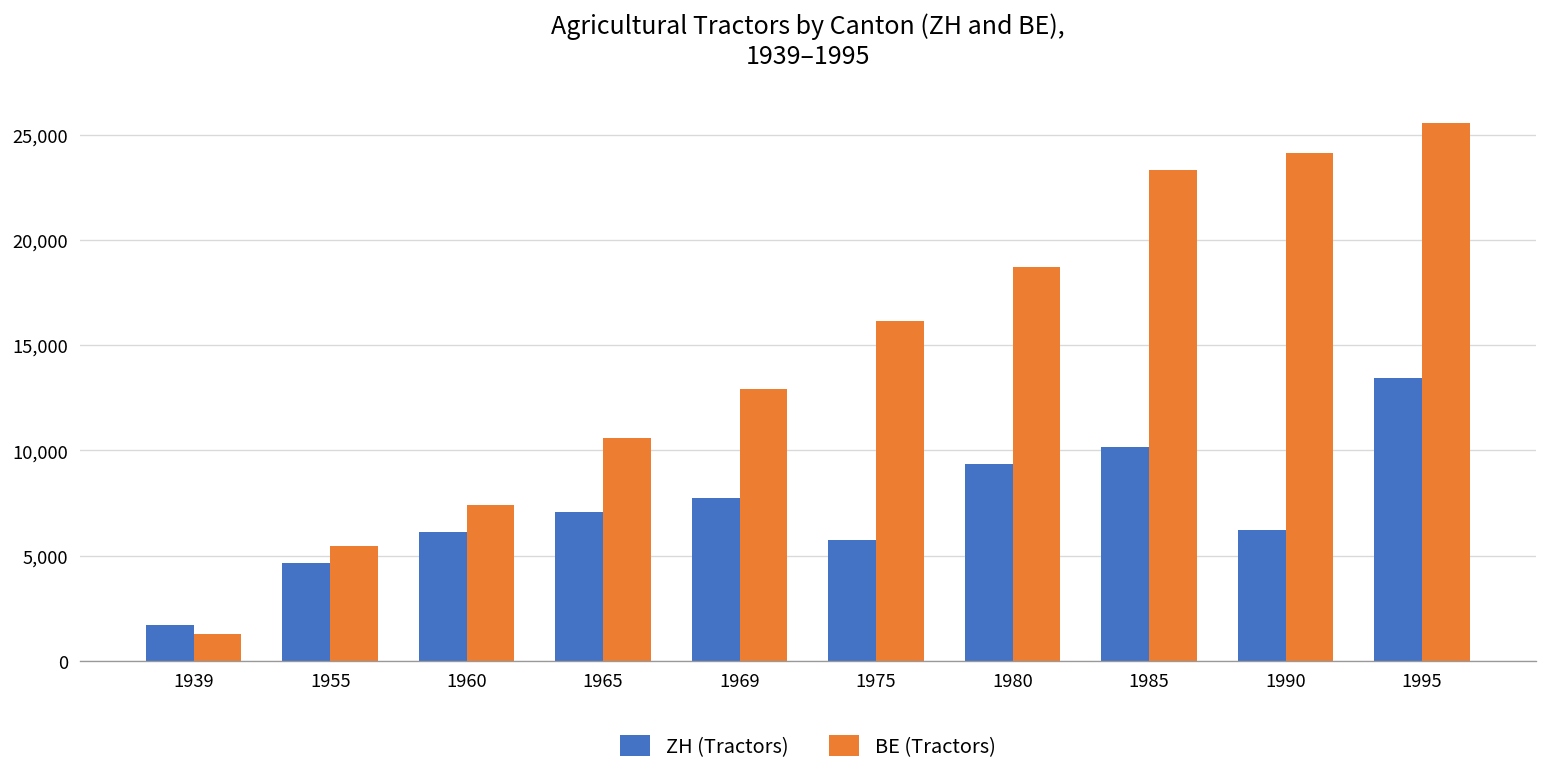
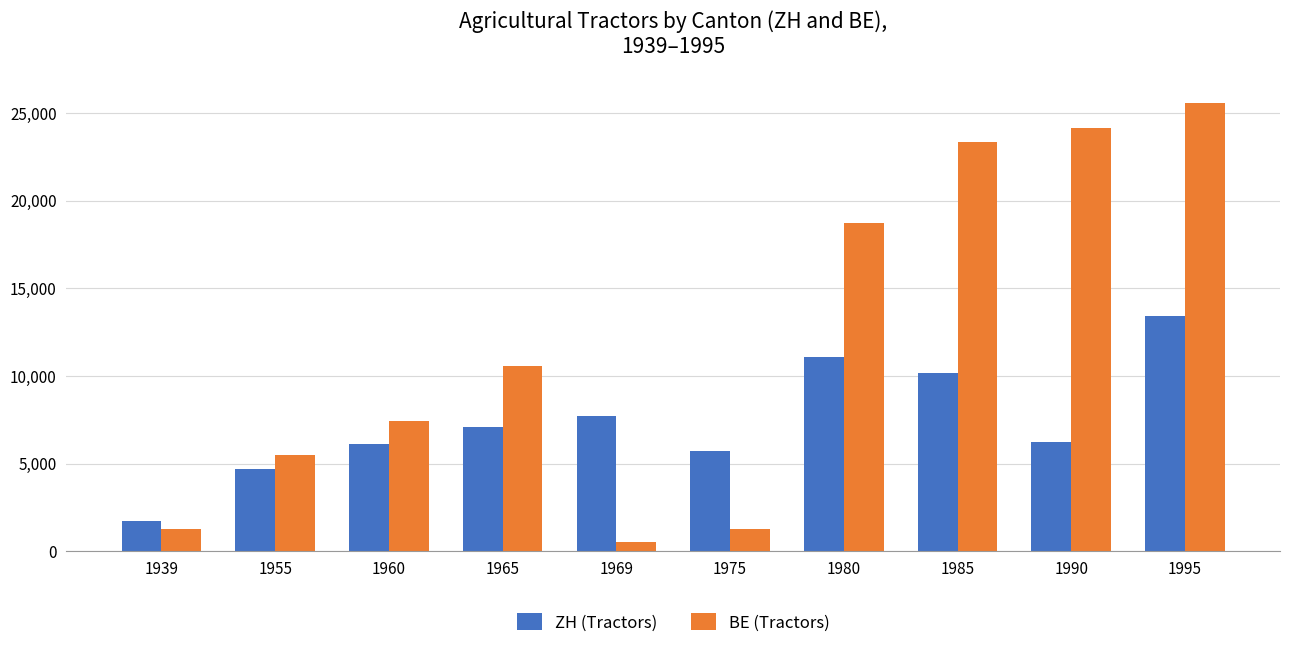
BE (Tractors), 1969: 12,900 -> 500
BE (Tractors), 1975: 16,200 -> 1,200
ZH (Tractors), 1980: 9,400 -> 11,100
